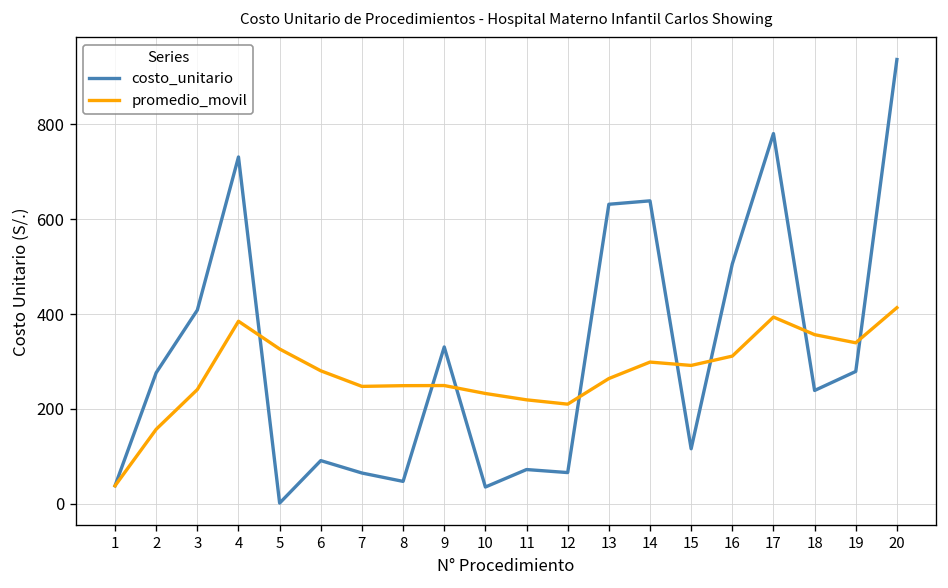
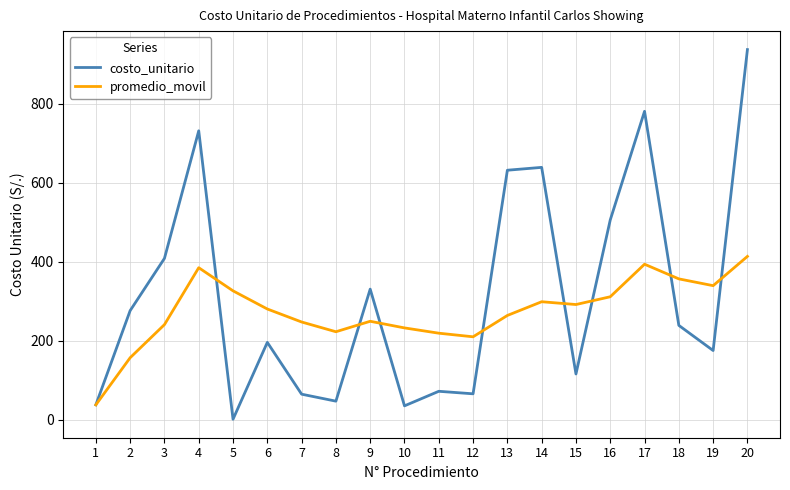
costo_unitario, 6: 90 -> 200
promedio_movil, 8: 250 -> 220
costo_unitario, 19: 280 -> 180
